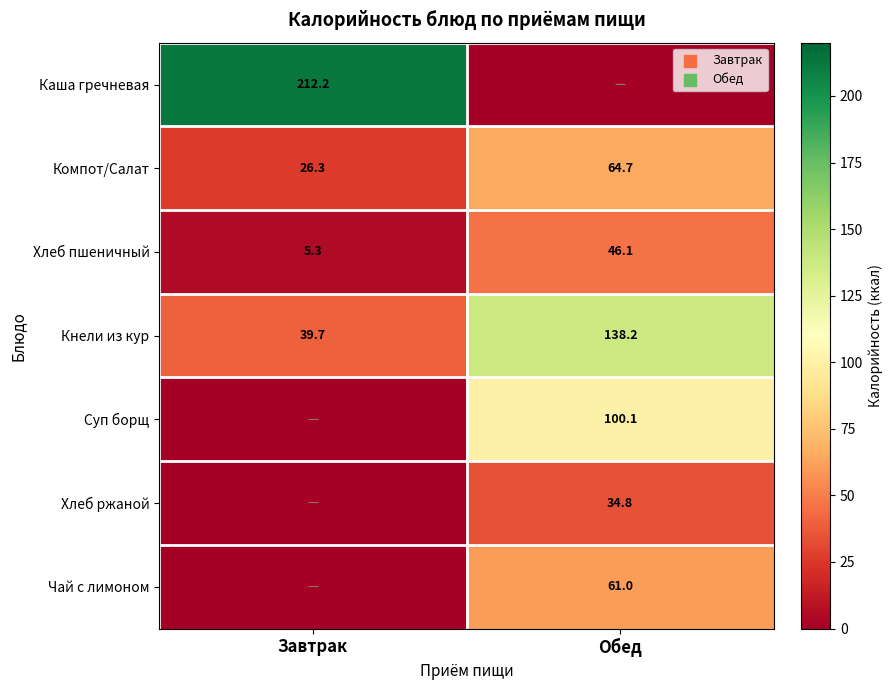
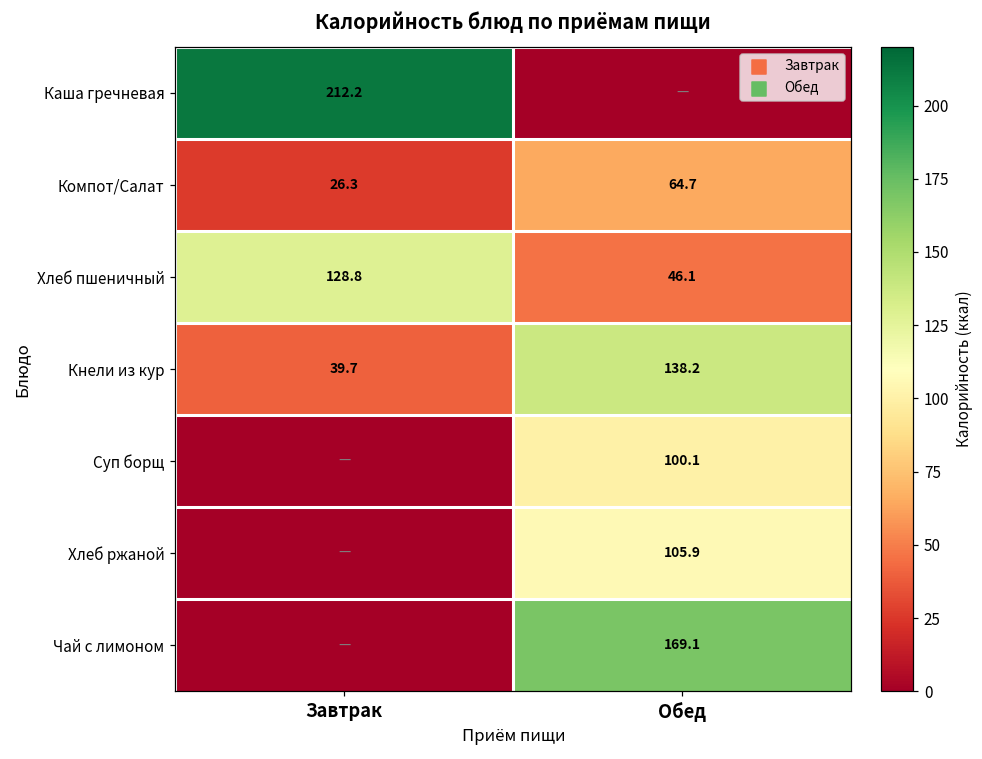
Хлеб пшеничный, Завтрак: 5.3 -> 128.8
Хлеб ржаной, Обед: 34.8 -> 105.9
Чай с лимоном, Обед: 61.0 -> 169.1
